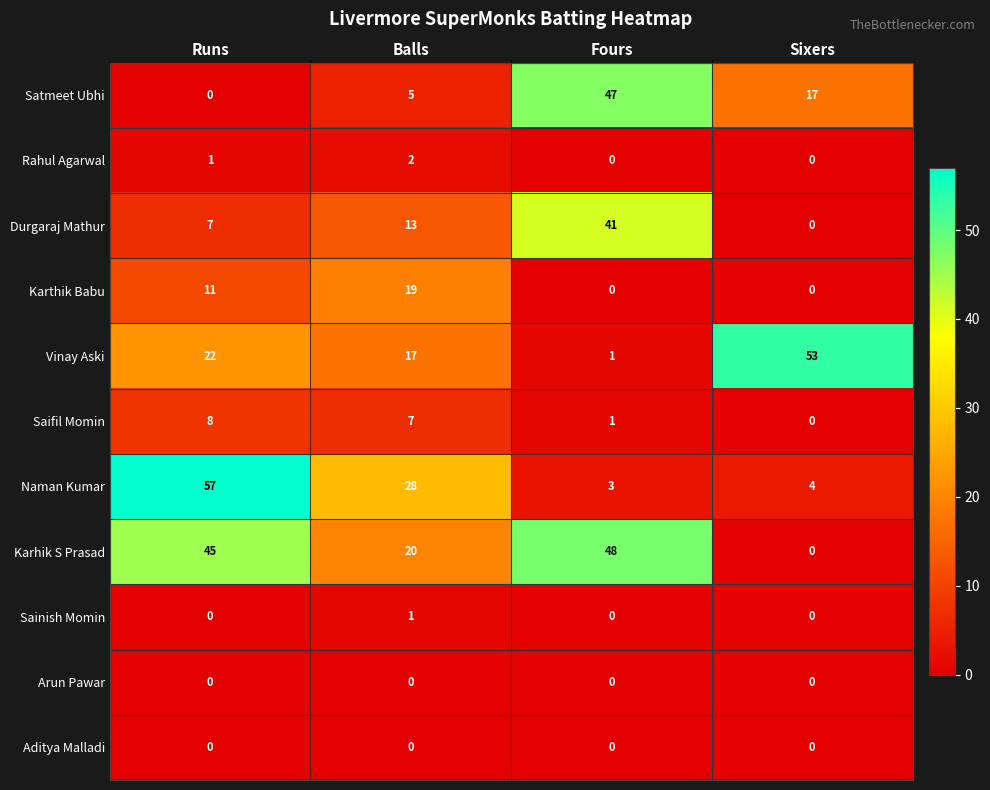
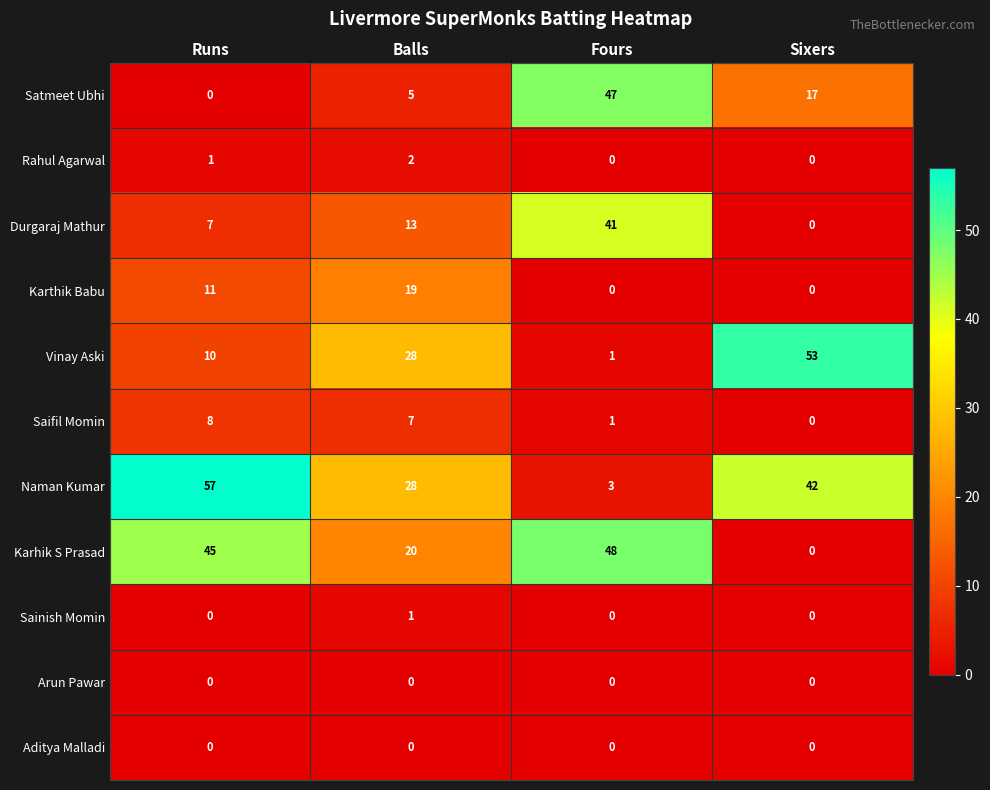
Vinay Aski, Runs: 22 -> 10
Vinay Aski, Balls: 17 -> 28
Naman Kumar, Sixers: 4 -> 42
